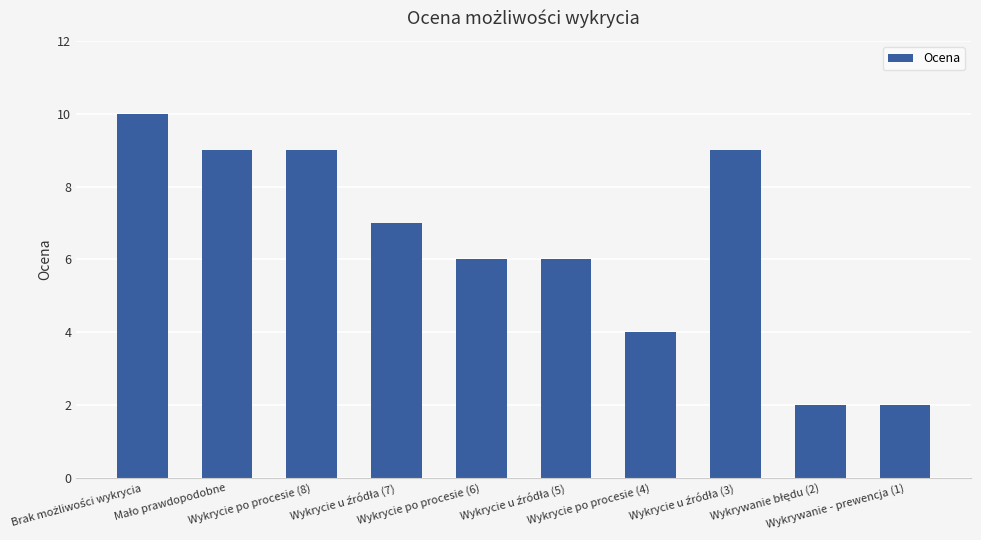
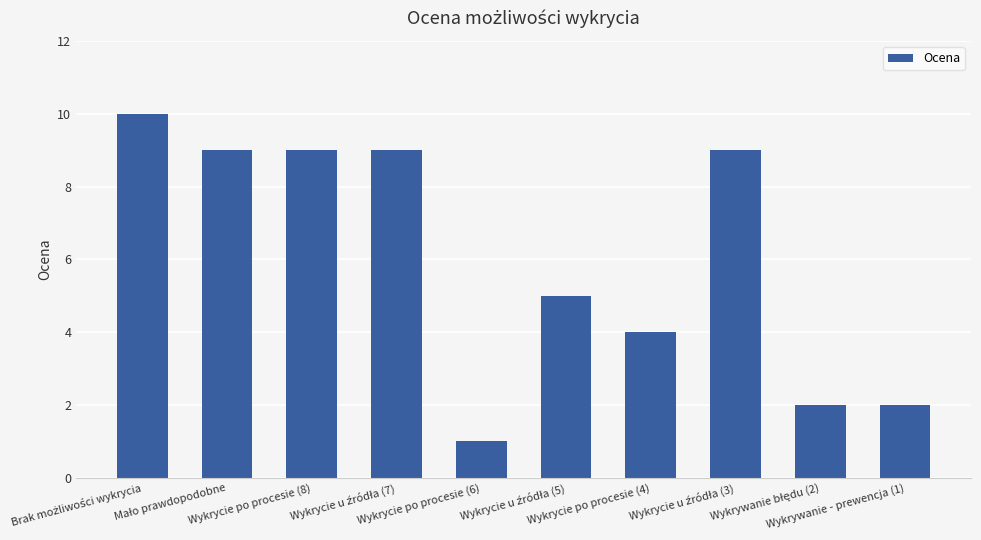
Wykrycie u źródła (7): 7 -> 9
Wykrycie po procesie (6): 6 -> 1
Wykrycie u źródła (5): 6 -> 5
